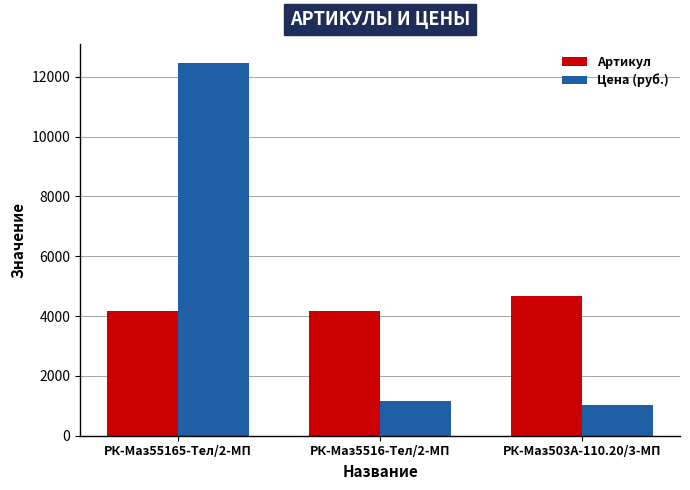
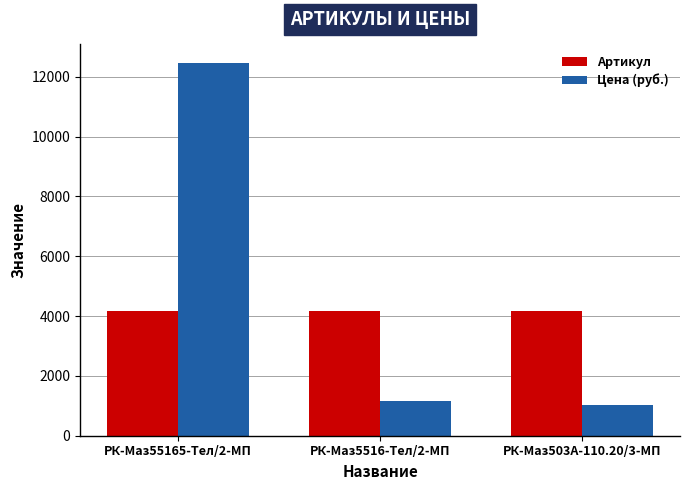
Артикул, РК-Маз503А-110.20/3-МП: 4700 -> 4200
